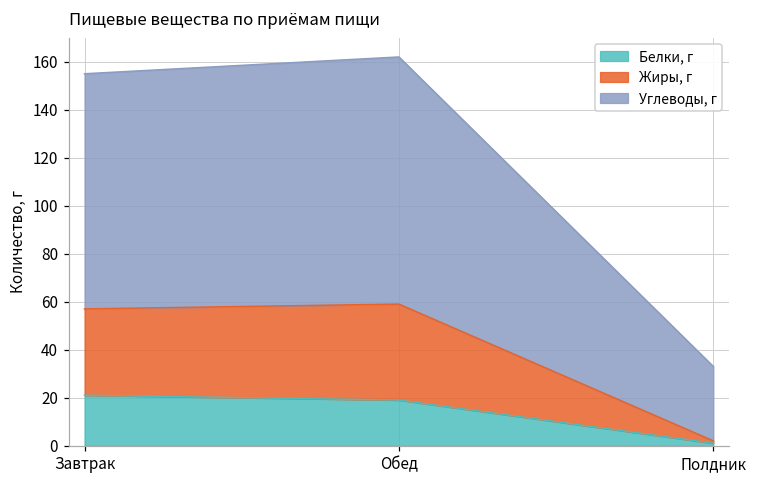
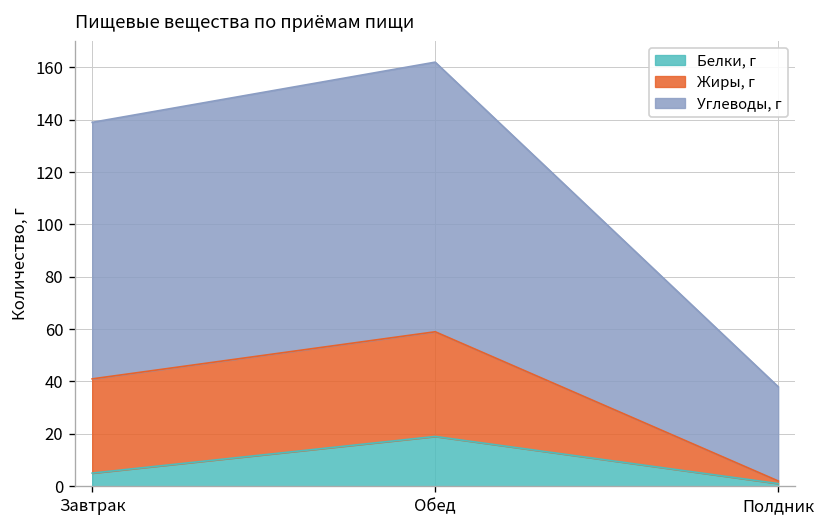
Белки, г, Завтрак: 21 -> 5
Углеводы, г, Полдник: 31 -> 36
